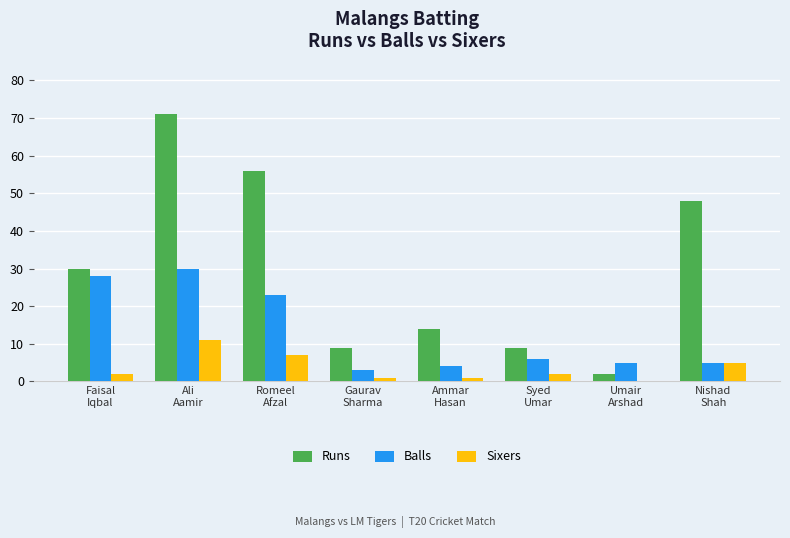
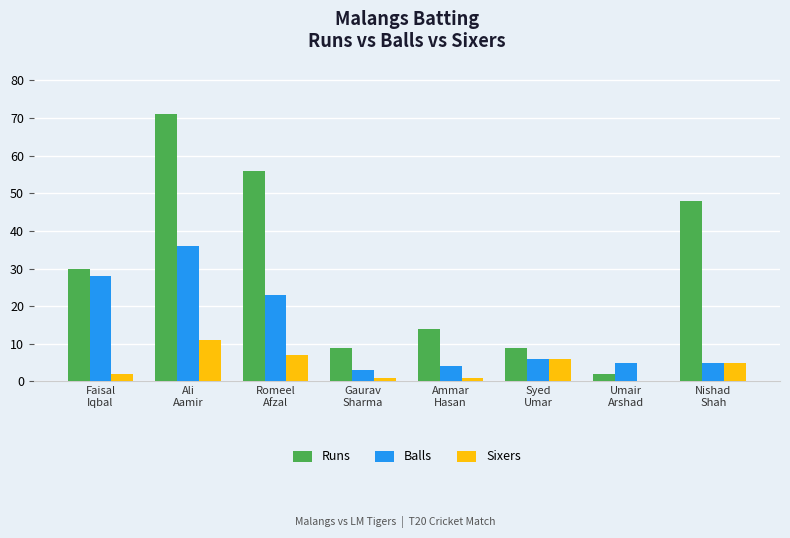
Balls, Ali Aamir: 30 -> 36
Sixers, Syed Umar: 2 -> 6
